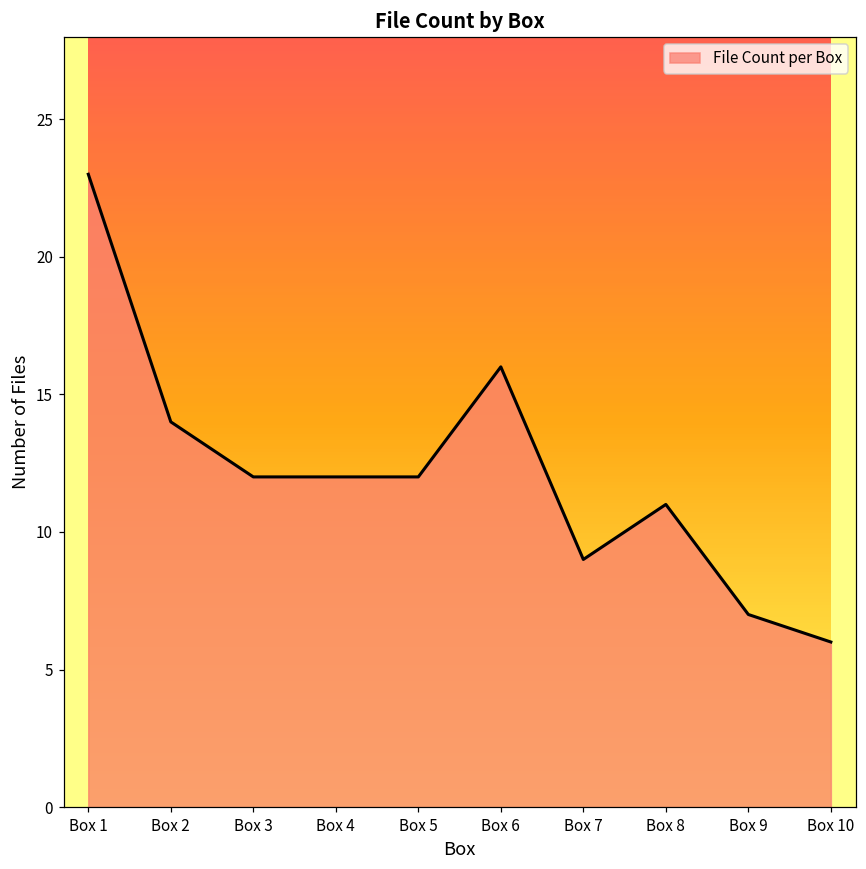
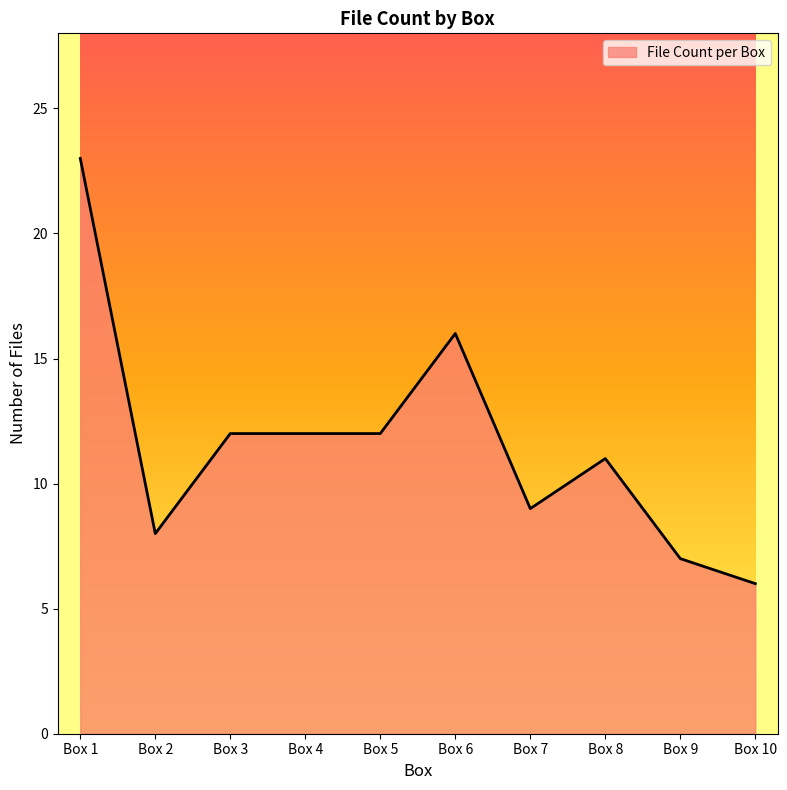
Box 2: 14 -> 8
